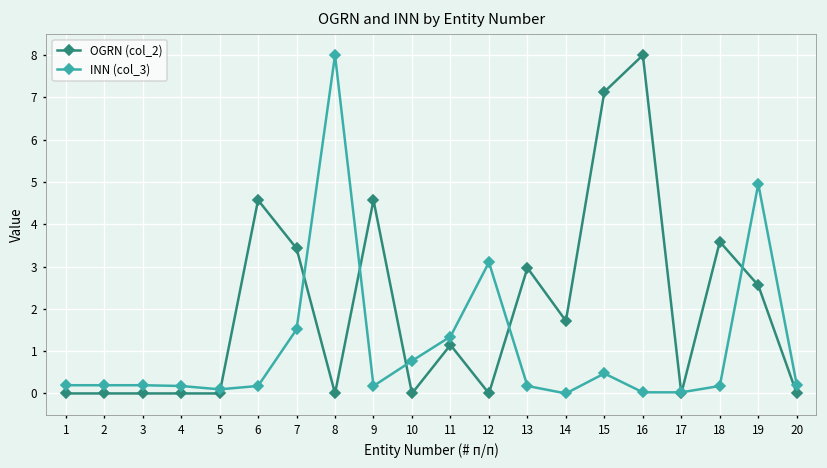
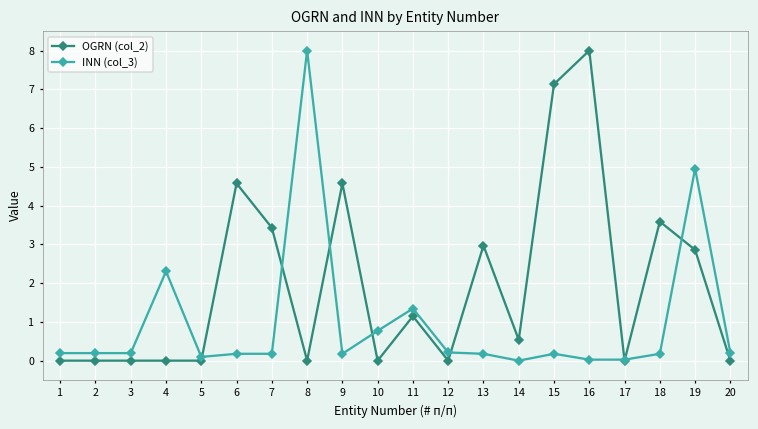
INN (col_3), 4: 0.2 -> 2.3
INN (col_3), 7: 1.5 -> 0.2
INN (col_3), 12: 3.1 -> 0.2
OGRN (col_2), 14: 1.7 -> 0.5
INN (col_3), 15: 0.5 -> 0.2
OGRN (col_2), 19: 2.6 -> 2.9
